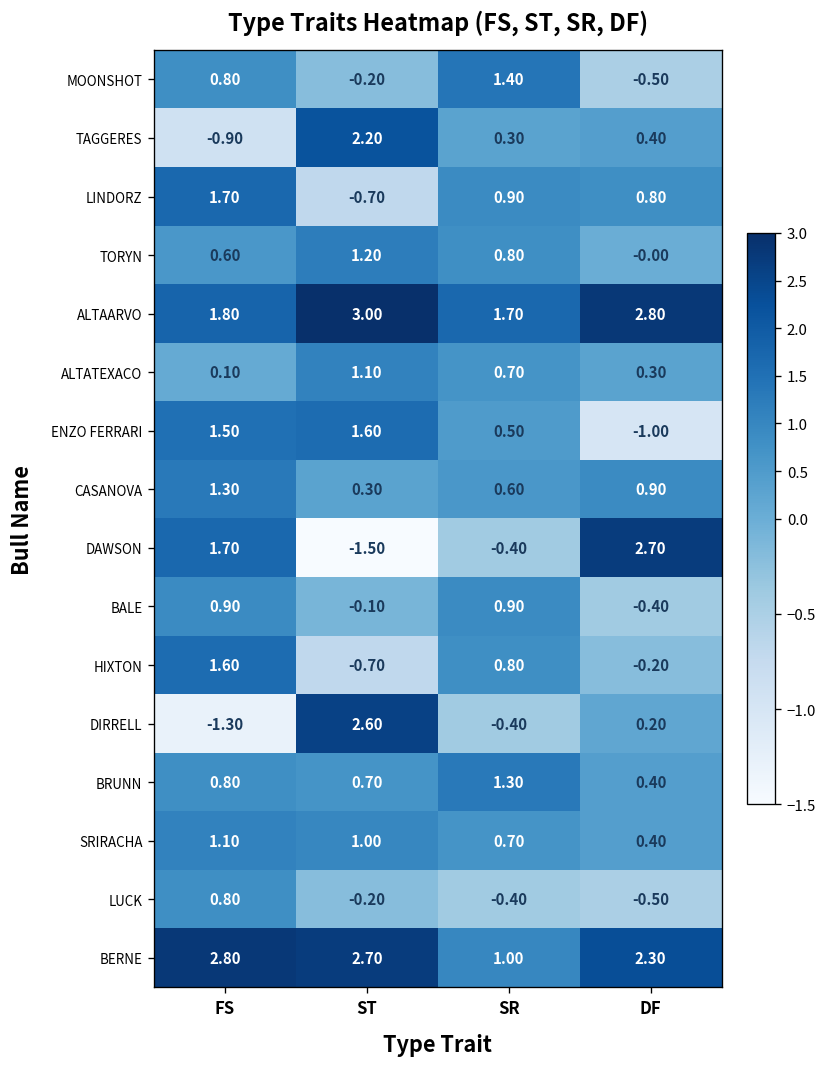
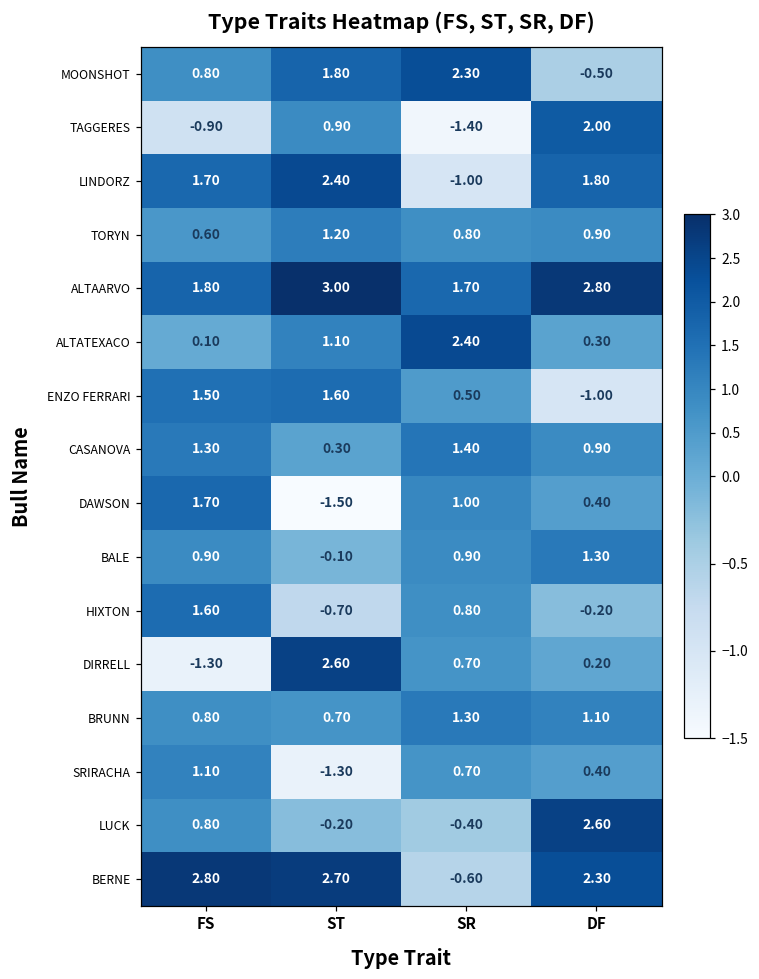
MOONSHOT, ST: -0.20 -> 1.80
MOONSHOT, SR: 1.40 -> 2.30
TAGGERES, ST: 2.20 -> 0.90
TAGGERES, SR: 0.30 -> -1.40
TAGGERES, DF: 0.40 -> 2.00
LINDORZ, ST: -0.70 -> 2.40
LINDORZ, SR: 0.90 -> -1.00
LINDORZ, DF: 0.80 -> 1.80
TORYN, DF: -0.00 -> 0.90
ALTATEXACO, SR: 0.70 -> 2.40
CASANOVA, SR: 0.60 -> 1.40
DAWSON, SR: -0.40 -> 1.00
DAWSON, DF: 2.70 -> 0.40
BALE, DF: -0.40 -> 1.30
DIRRELL, SR: -0.40 -> 0.70
BRUNN, DF: 0.40 -> 1.10
SRIRACHA, ST: 1.00 -> -1.30
LUCK, DF: -0.50 -> 2.60
BERNE, SR: 1.00 -> -0.60
